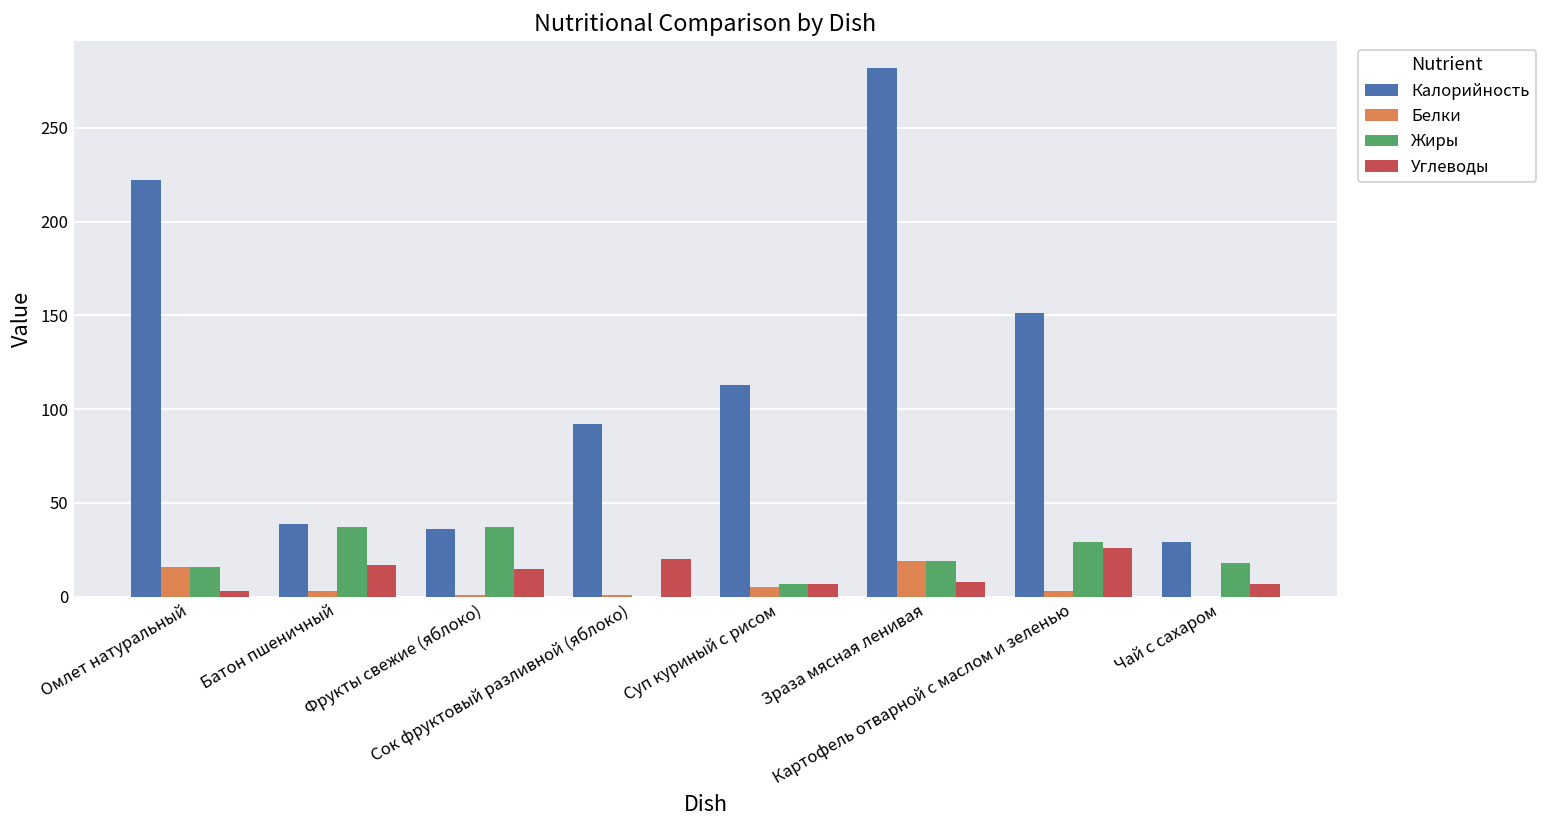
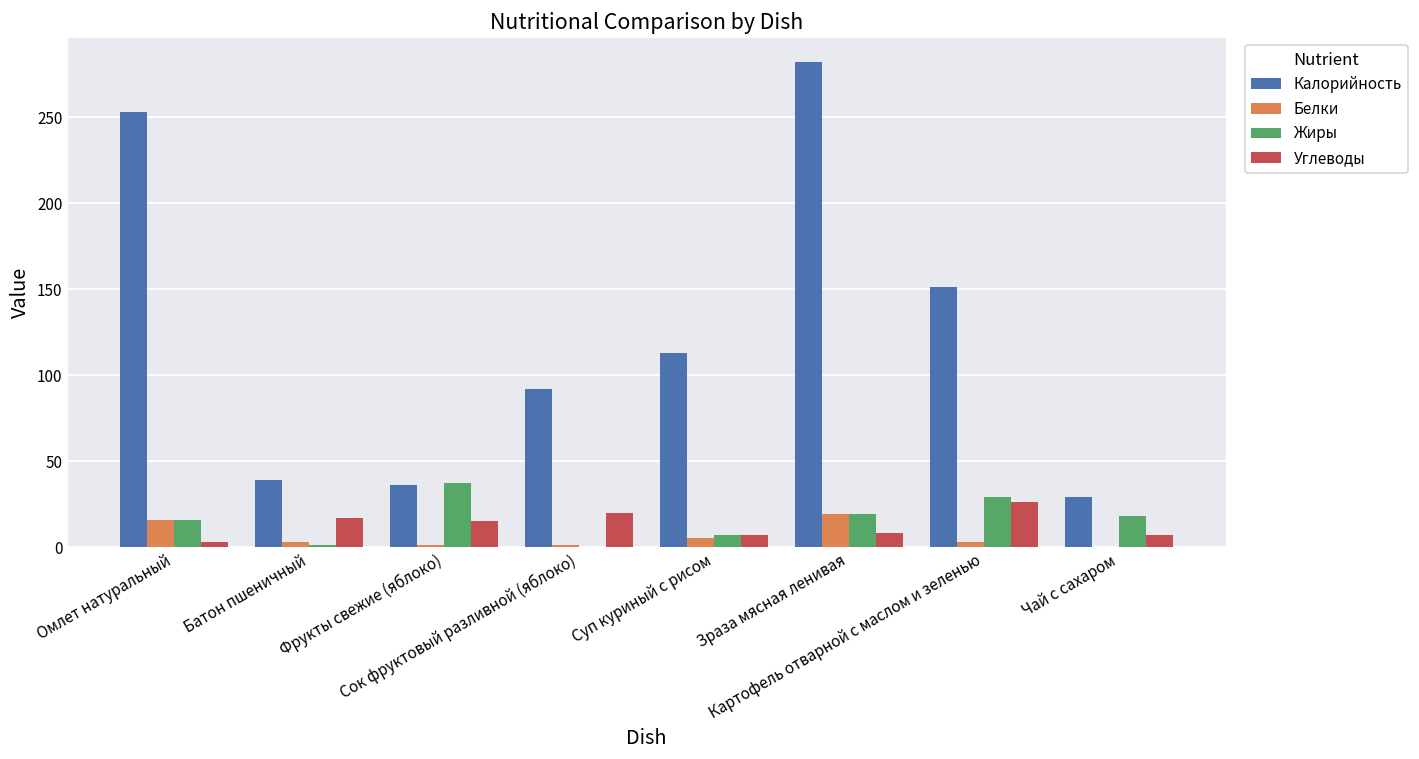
Калорийность, Омлет натуральный: 222 -> 253
Жиры, Батон пшеничный: 37 -> 1
